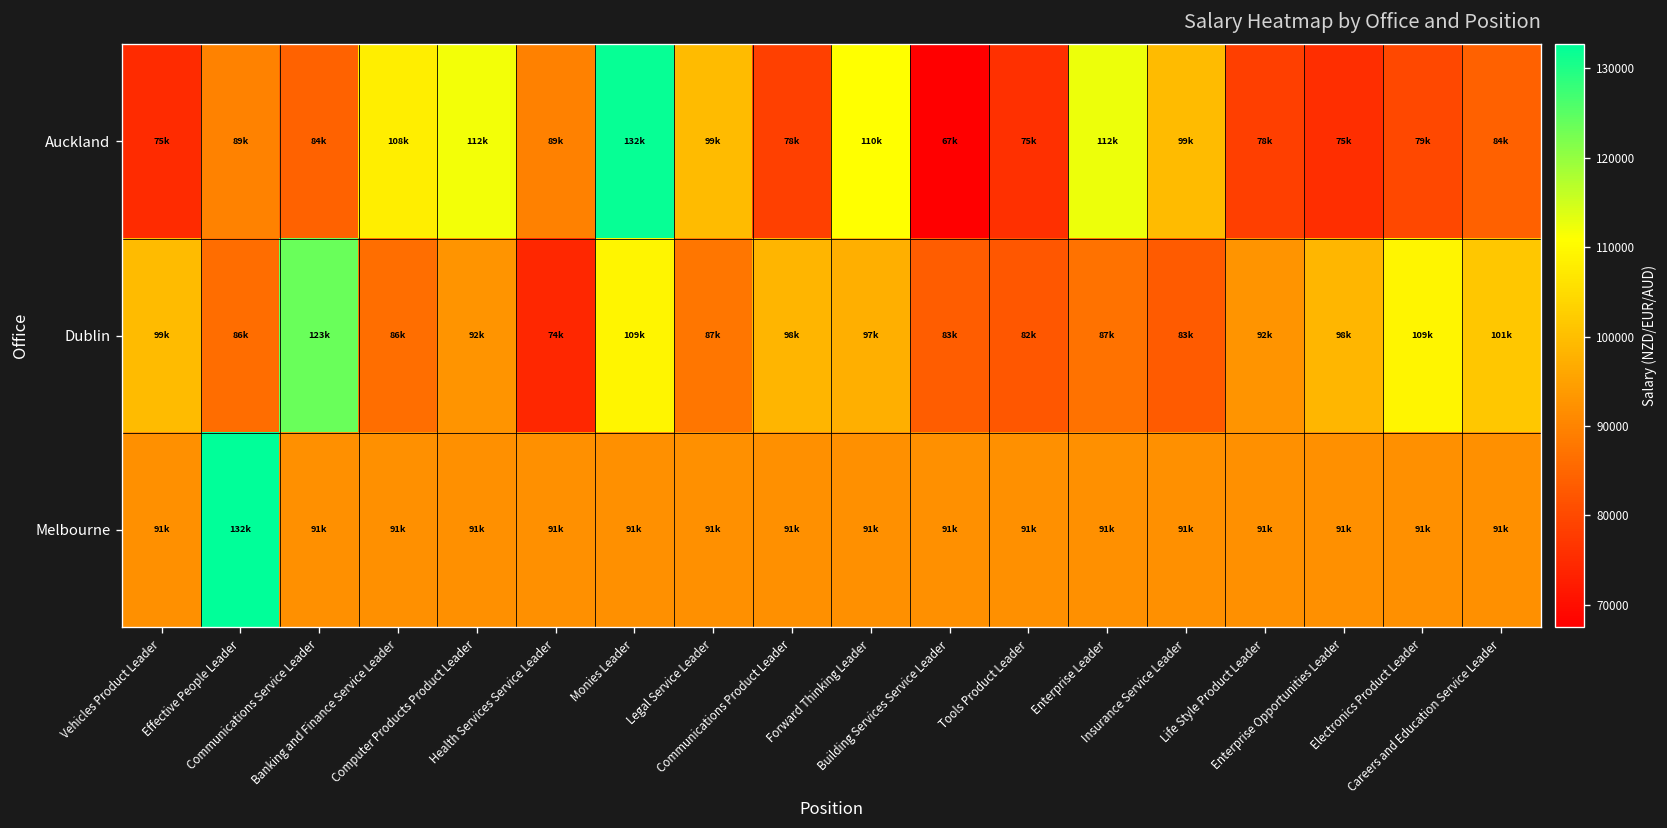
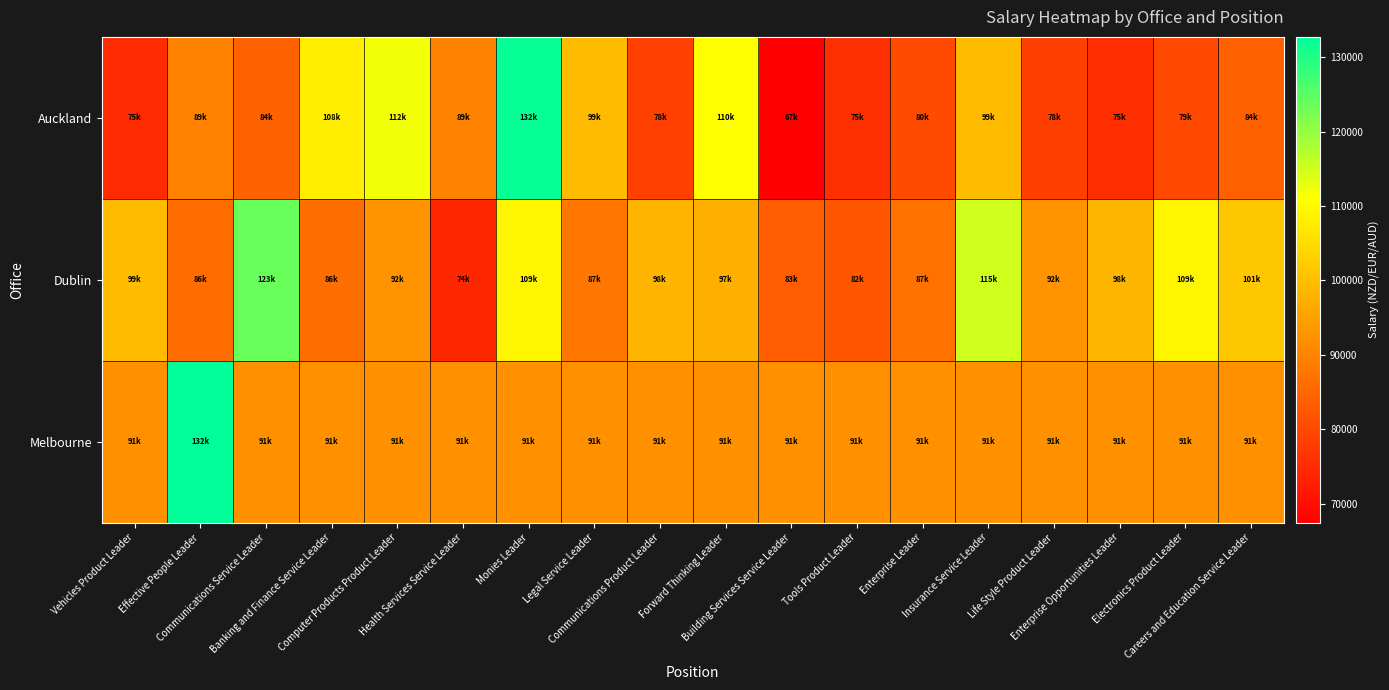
Auckland, Enterprise Leader: 112k -> 80k
Dublin, Insurance Service Leader: 83k -> 115k
